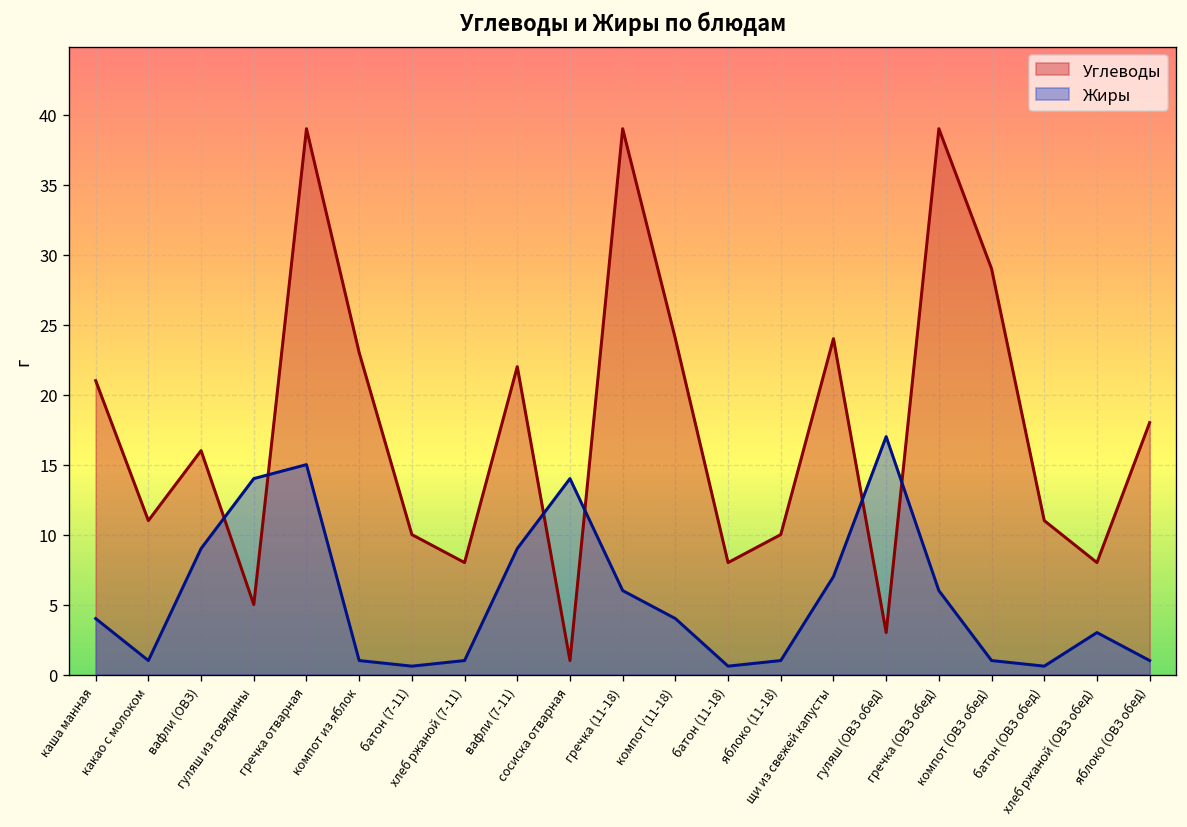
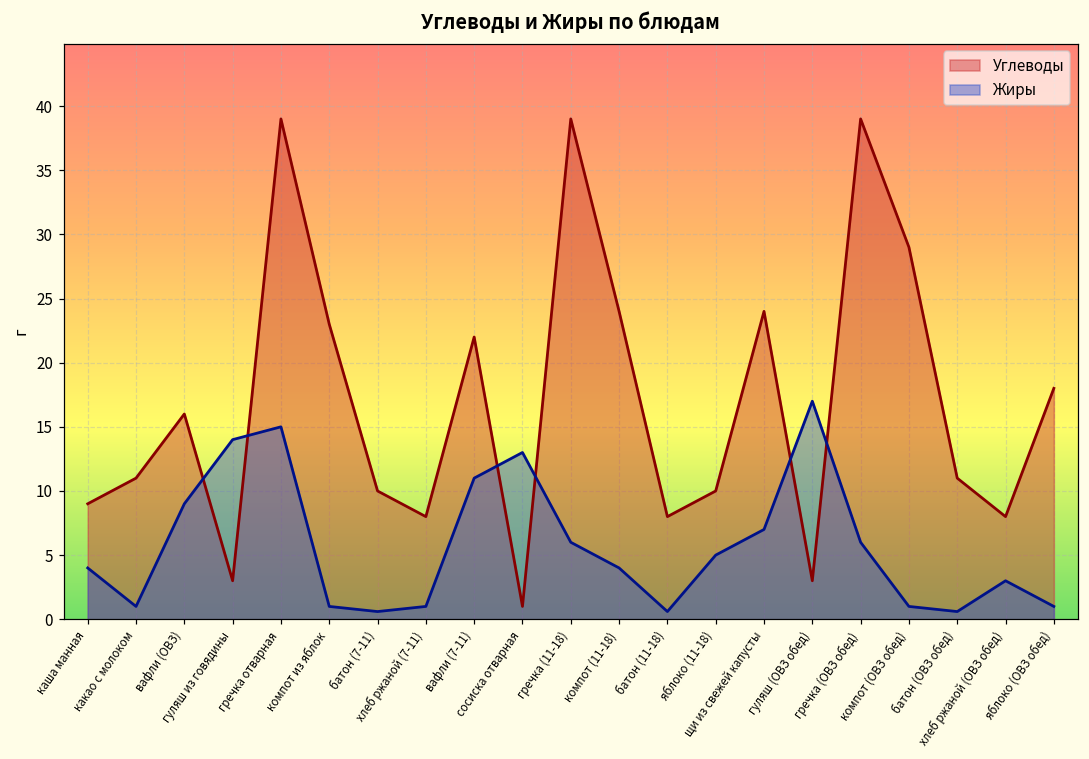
Углеводы, каша манная: 21 -> 9
Углеводы, гуляш из говядины: 5 -> 3
Жиры, вафли (7-11): 9 -> 11
Жиры, сосиска отварная: 14 -> 13
Жиры, яблоко (11-18): 1 -> 5
